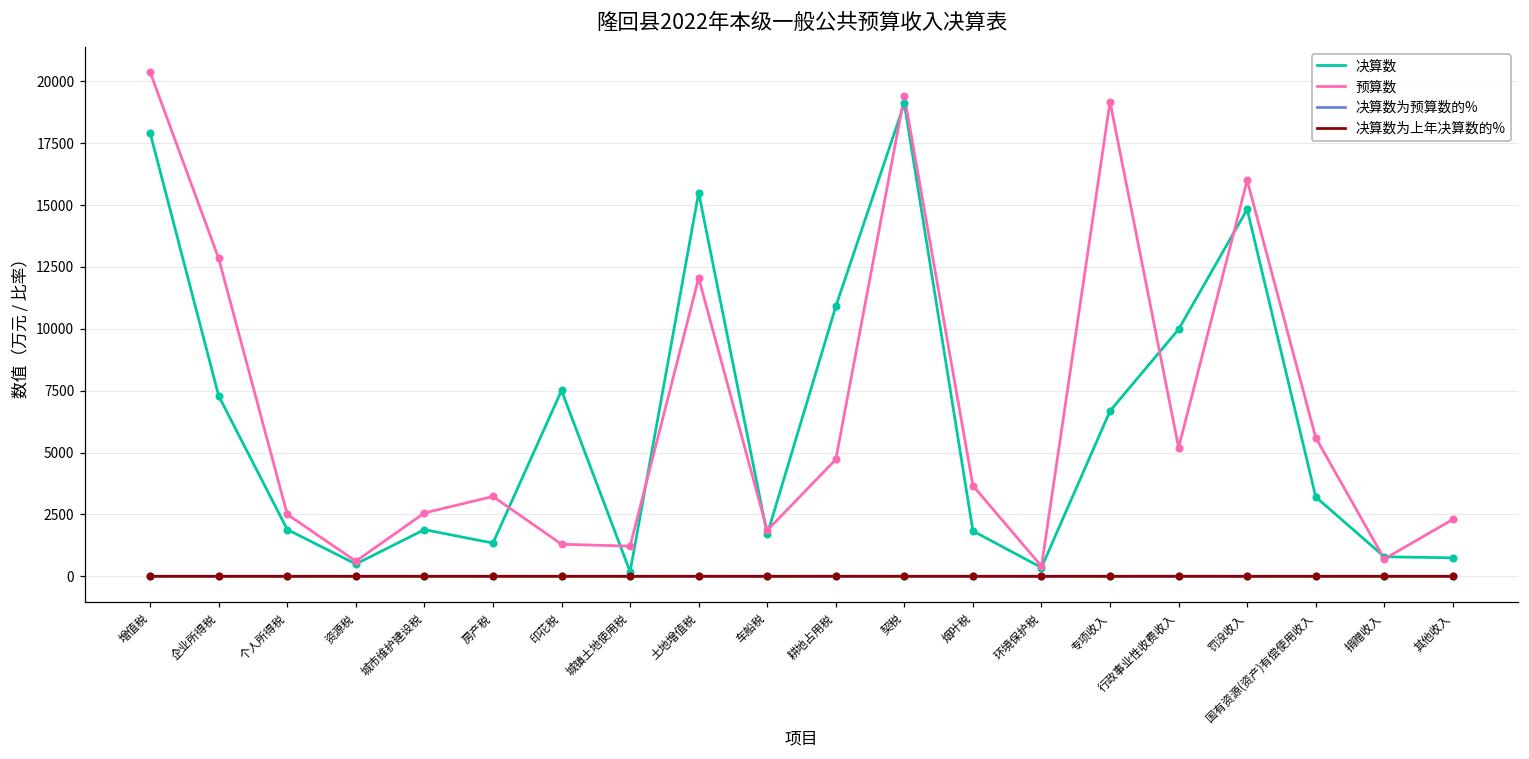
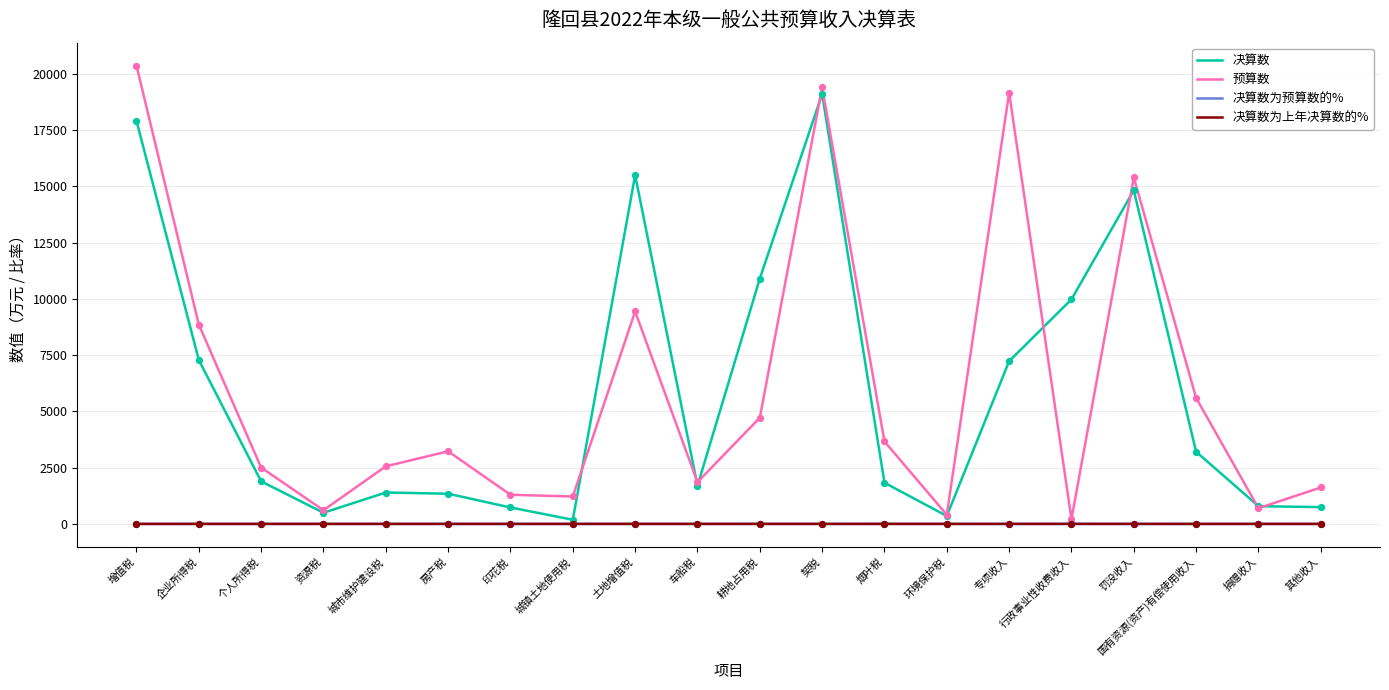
预算数, 企业所得税: 12800 -> 8900
决算数, 城市维护建设税: 1900 -> 1400
决算数, 印花税: 7500 -> 700
预算数, 土地增值税: 12100 -> 9400
决算数, 专项收入: 6700 -> 7200
预算数, 行政事业性收费收入: 5200 -> 200
预算数, 罚没收入: 16000 -> 15400
预算数, 其他收入: 2300 -> 1600
